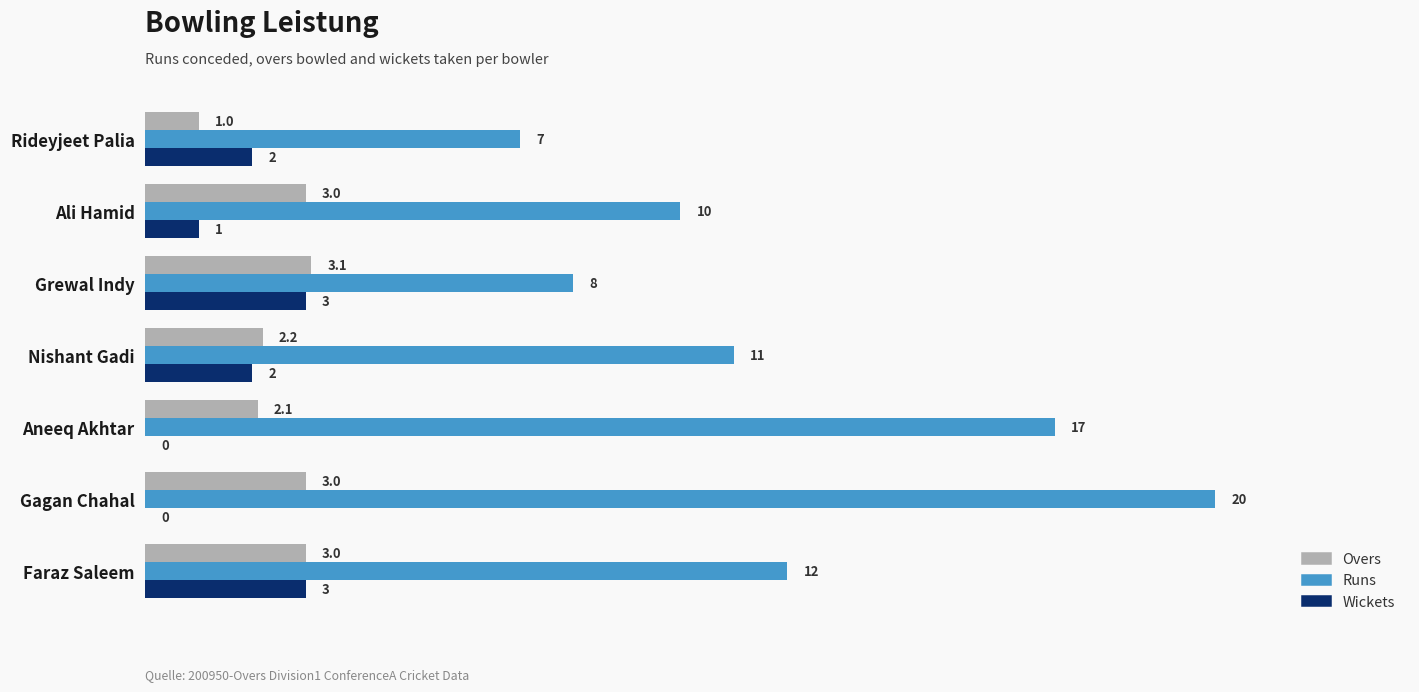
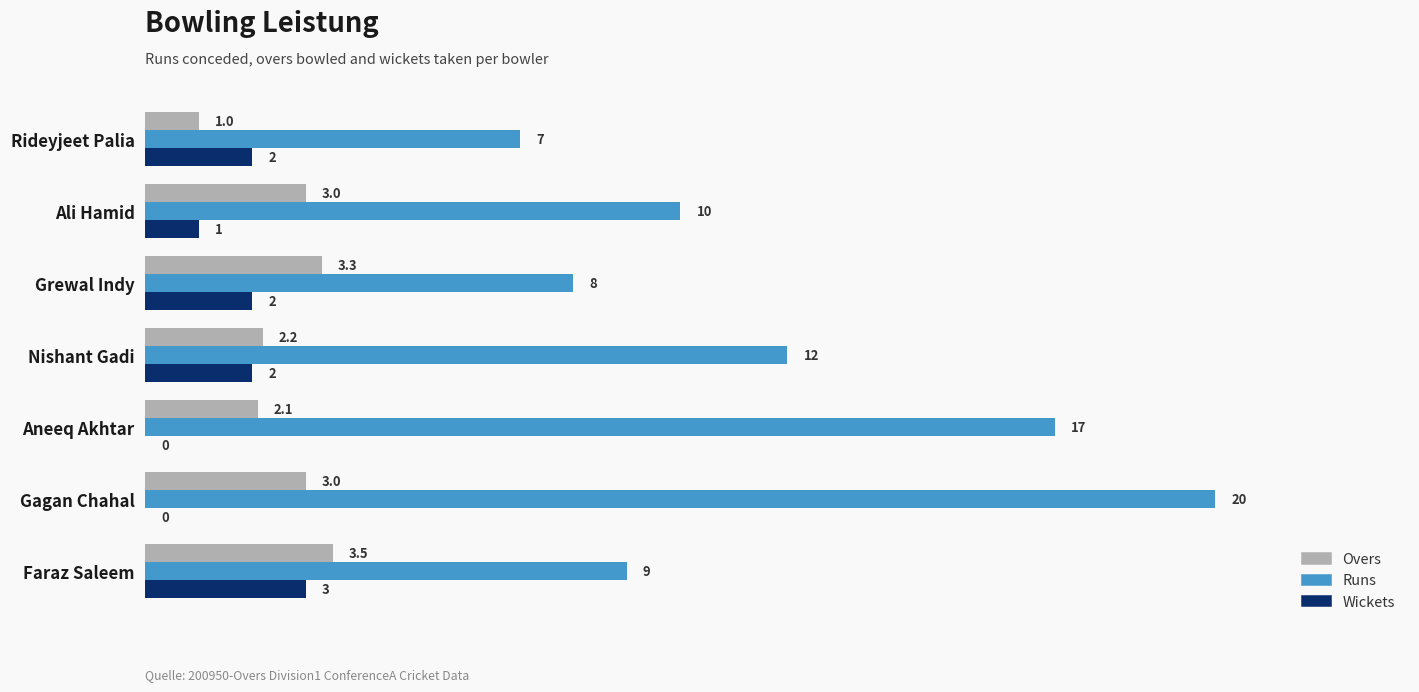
Overs, Grewal Indy: 3.1 -> 3.3
Wickets, Grewal Indy: 3 -> 2
Runs, Nishant Gadi: 11 -> 12
Overs, Faraz Saleem: 3.0 -> 3.5
Runs, Faraz Saleem: 12 -> 9
